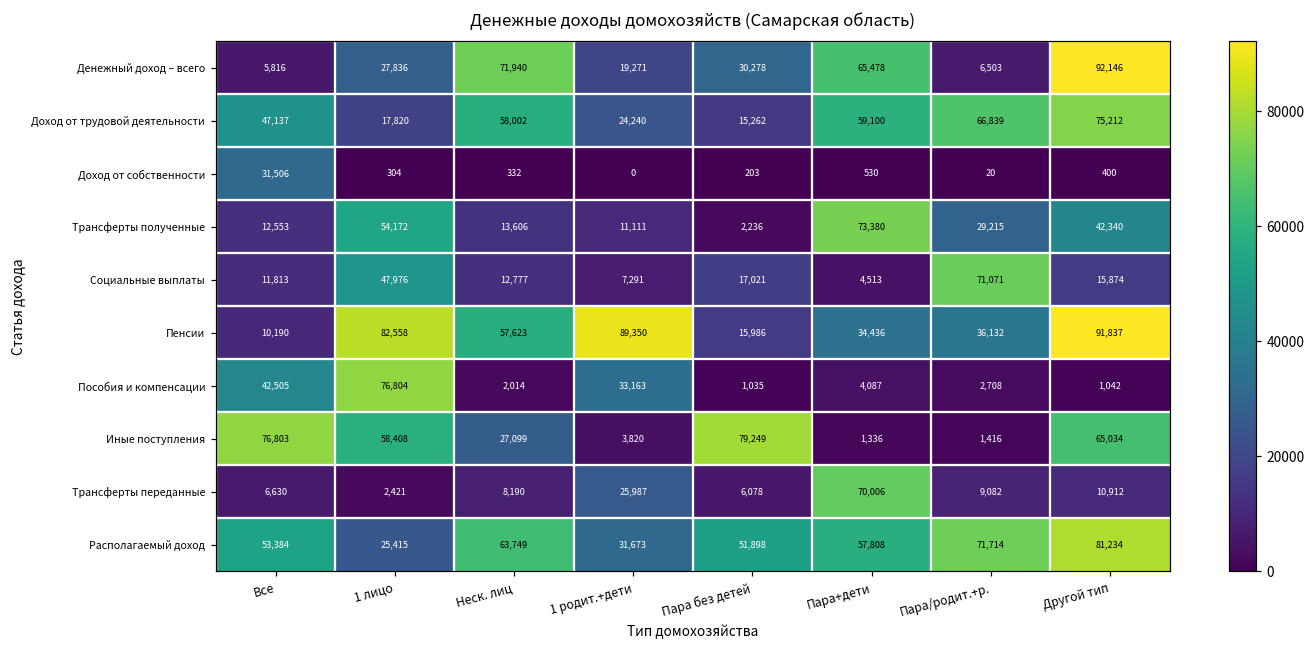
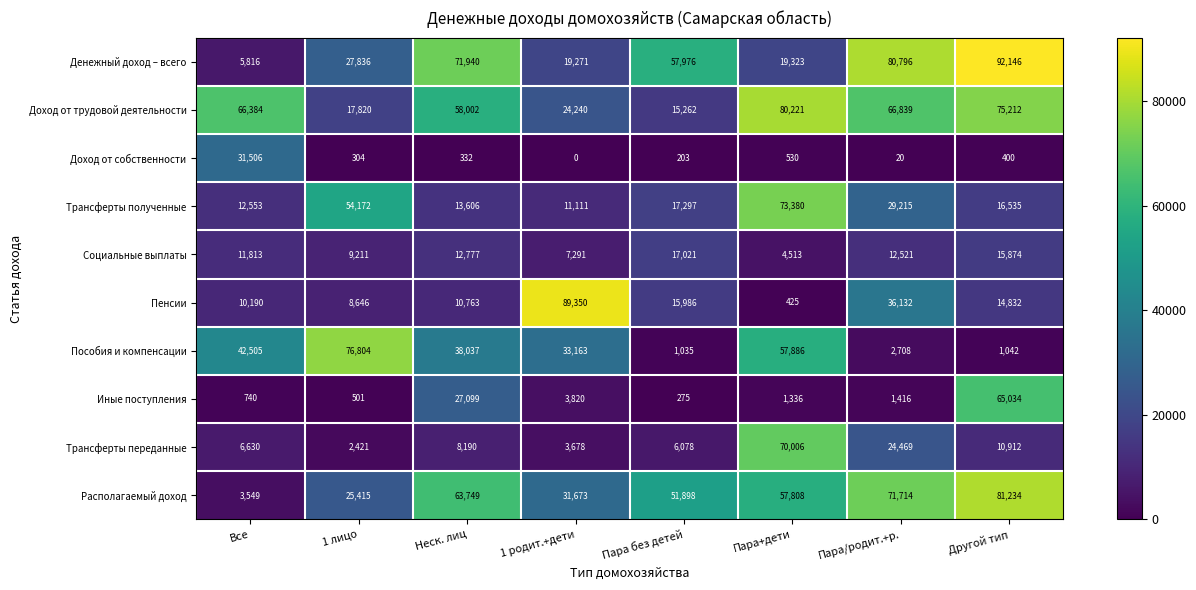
Денежный доход – всего, Пара без детей: 30,278 -> 57,976
Денежный доход – всего, Пара+дети: 65,478 -> 19,323
Денежный доход – всего, Пара/родит.+р.: 6,503 -> 80,796
Доход от трудовой деятельности, Все: 47,137 -> 66,384
Доход от трудовой деятельности, Пара+дети: 59,100 -> 80,221
Трансферты полученные, Пара без детей: 2,236 -> 17,297
Трансферты полученные, Другой тип: 42,340 -> 16,535
Социальные выплаты, 1 лицо: 47,976 -> 9,211
Социальные выплаты, Пара/родит.+р.: 71,071 -> 12,521
Пенсии, 1 лицо: 82,558 -> 8,646
Пенсии, Неск. лиц: 57,623 -> 10,763
Пенсии, Пара+дети: 34,436 -> 425
Пенсии, Другой тип: 91,837 -> 14,832
Пособия и компенсации, Неск. лиц: 2,014 -> 38,037
Пособия и компенсации, Пара+дети: 4,087 -> 57,886
Иные поступления, Все: 76,803 -> 740
Иные поступления, 1 лицо: 58,408 -> 501
Иные поступления, Пара без детей: 79,249 -> 275
Трансферты переданные, 1 родит.+дети: 25,987 -> 3,678
Трансферты переданные, Пара/родит.+р.: 9,082 -> 24,469
Располагаемый доход, Все: 53,384 -> 3,549
